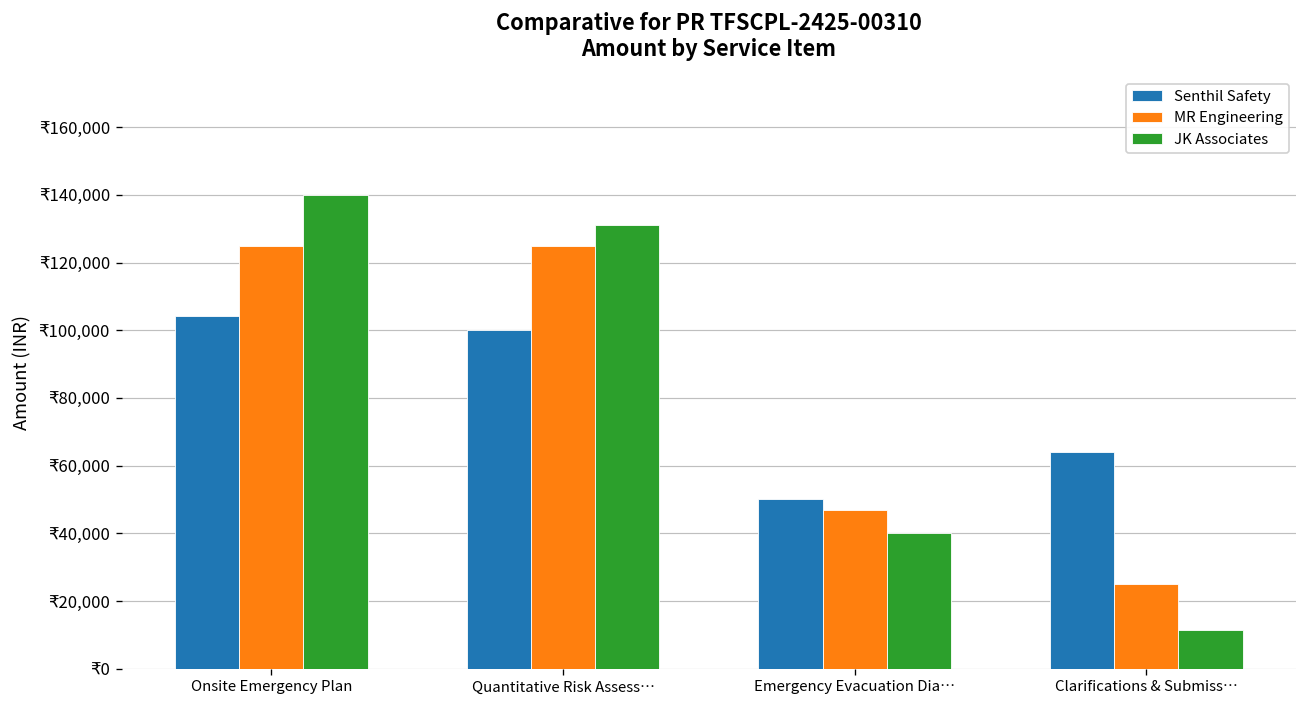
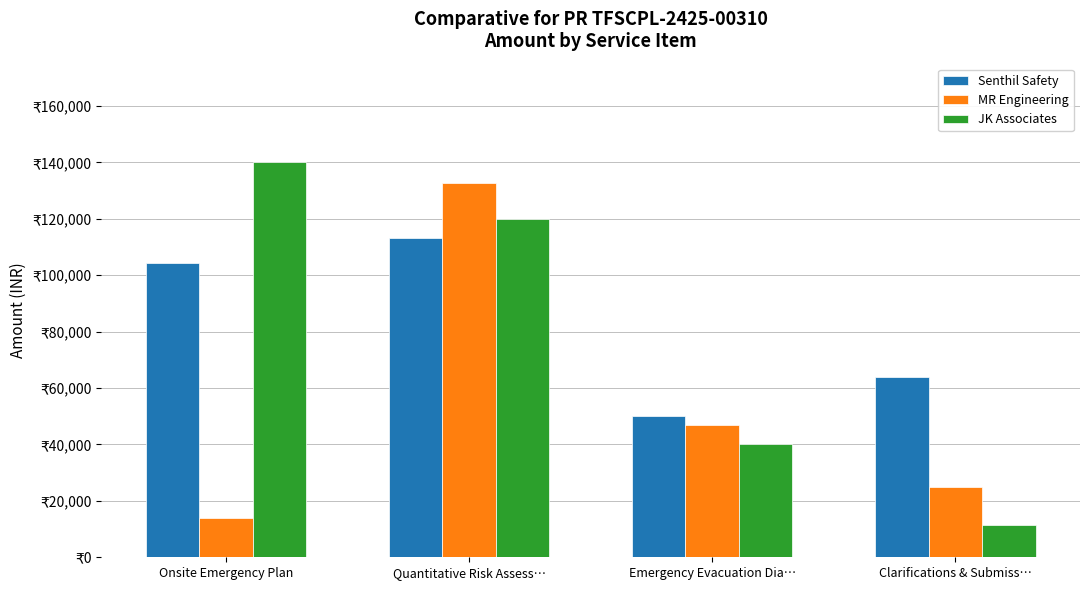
MR Engineering, Onsite Emergency Plan: ₹125,000 -> ₹14,000
Senthil Safety, Quantitative Risk Assess…: ₹100,000 -> ₹113,000
MR Engineering, Quantitative Risk Assess…: ₹125,000 -> ₹133,000
JK Associates, Quantitative Risk Assess…: ₹131,000 -> ₹120,000
